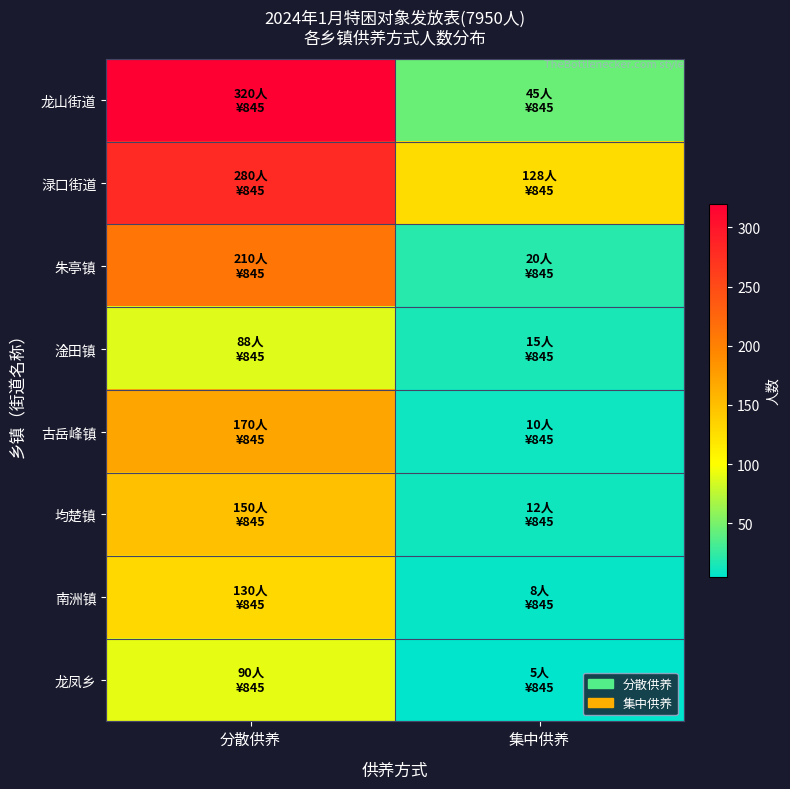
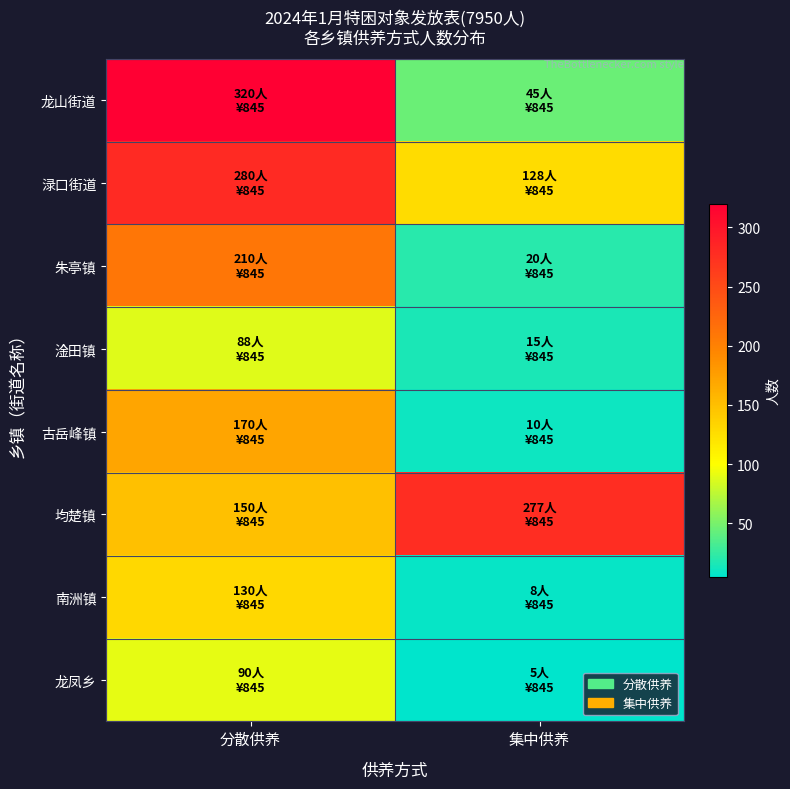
均楚镇, 集中供养: 12人 -> 277人
